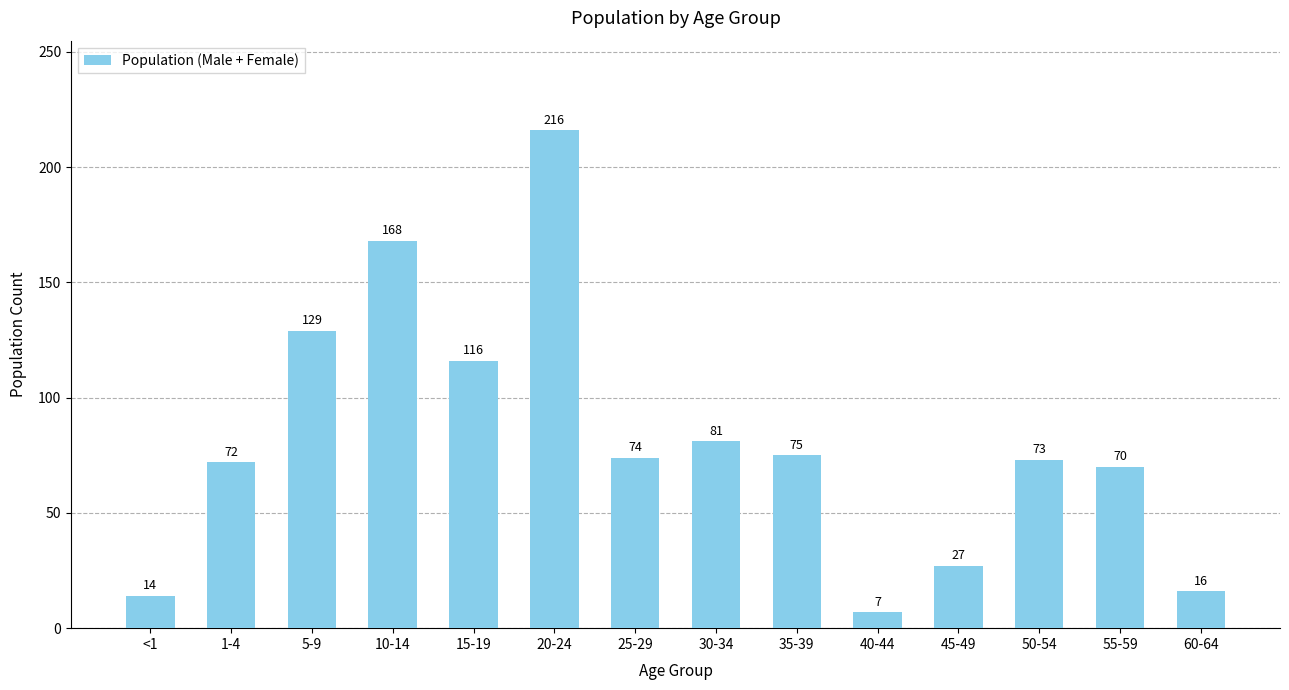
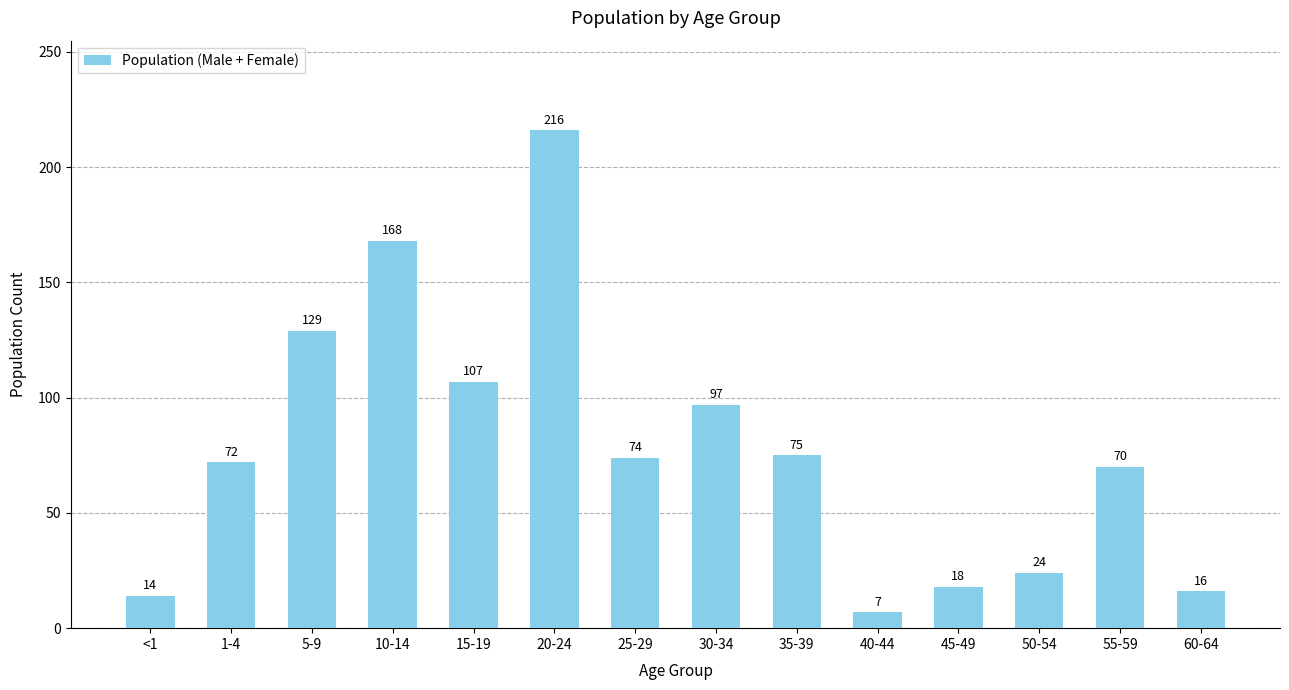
15-19: 116 -> 107
30-34: 81 -> 97
45-49: 27 -> 18
50-54: 73 -> 24
